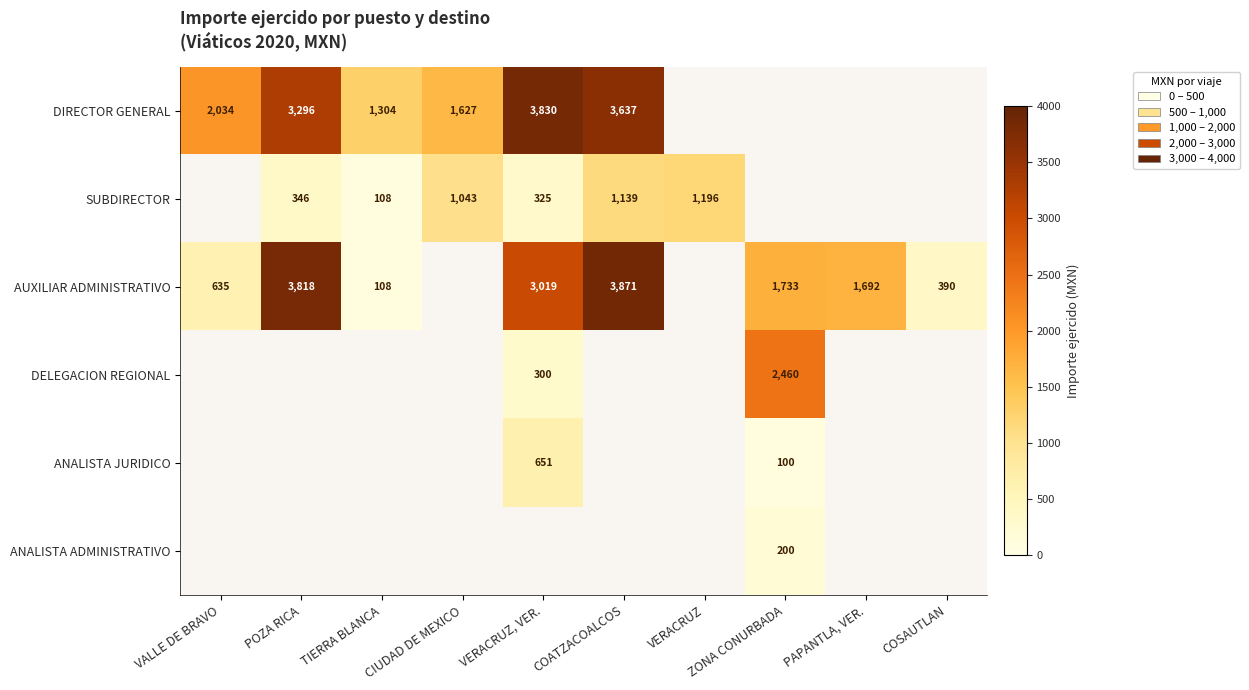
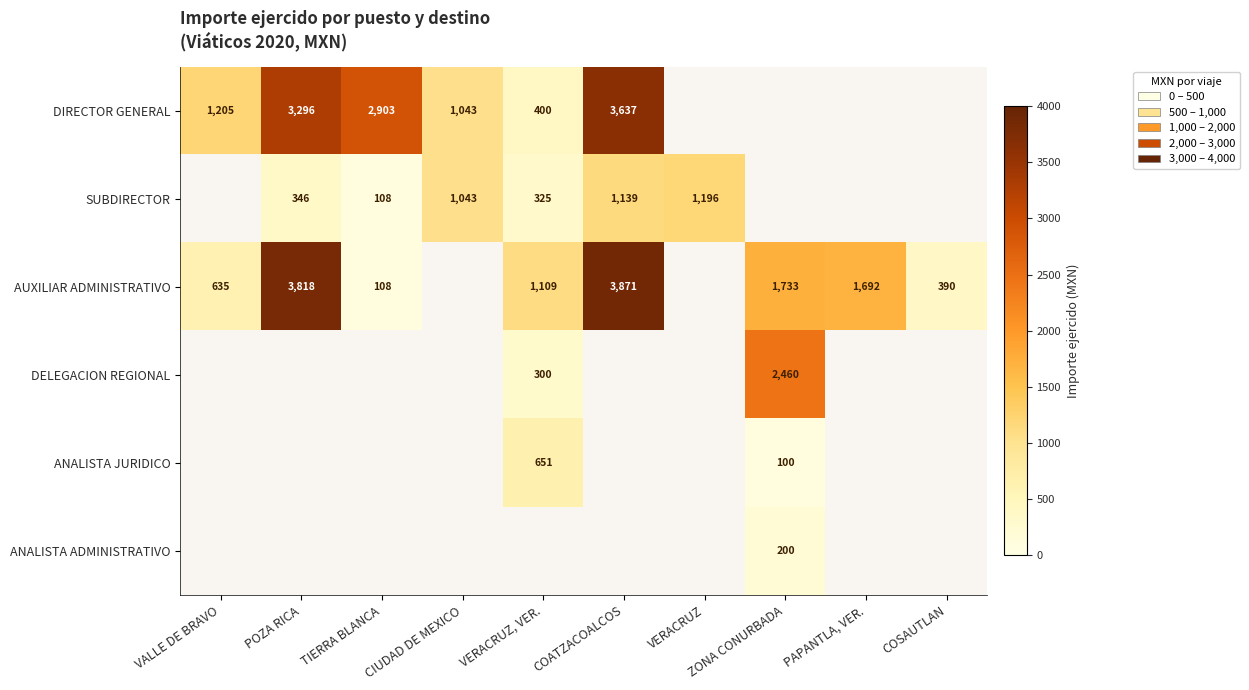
DIRECTOR GENERAL, VALLE DE BRAVO: 2,034 -> 1,205
DIRECTOR GENERAL, TIERRA BLANCA: 1,304 -> 2,903
DIRECTOR GENERAL, CIUDAD DE MEXICO: 1,627 -> 1,043
DIRECTOR GENERAL, VERACRUZ, VER.: 3,830 -> 400
AUXILIAR ADMINISTRATIVO, VERACRUZ, VER.: 3,019 -> 1,109
